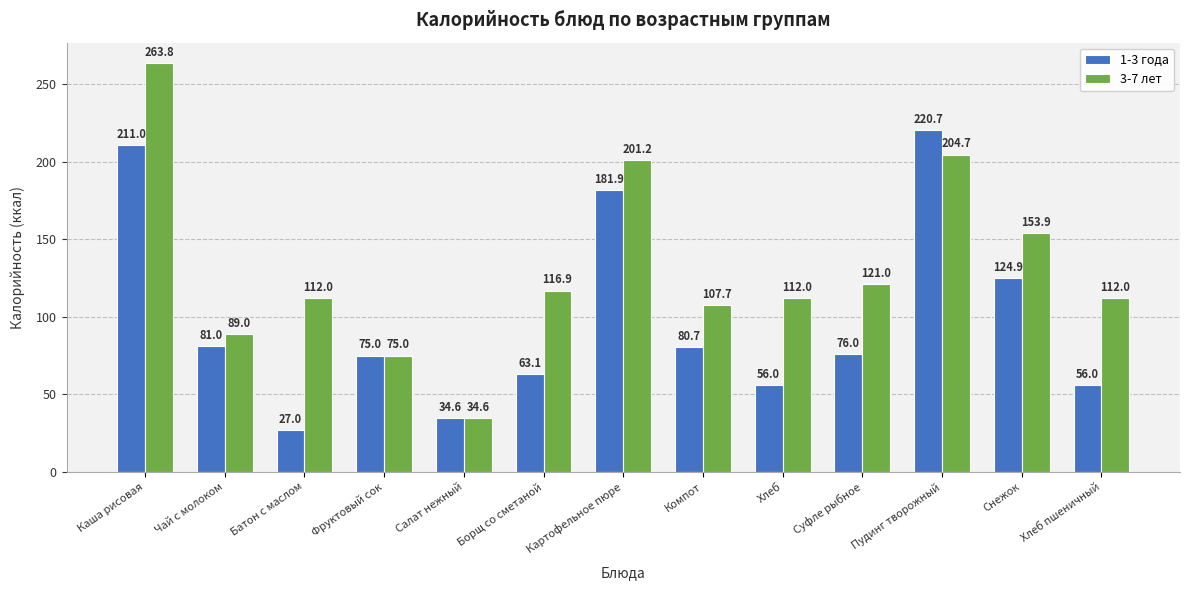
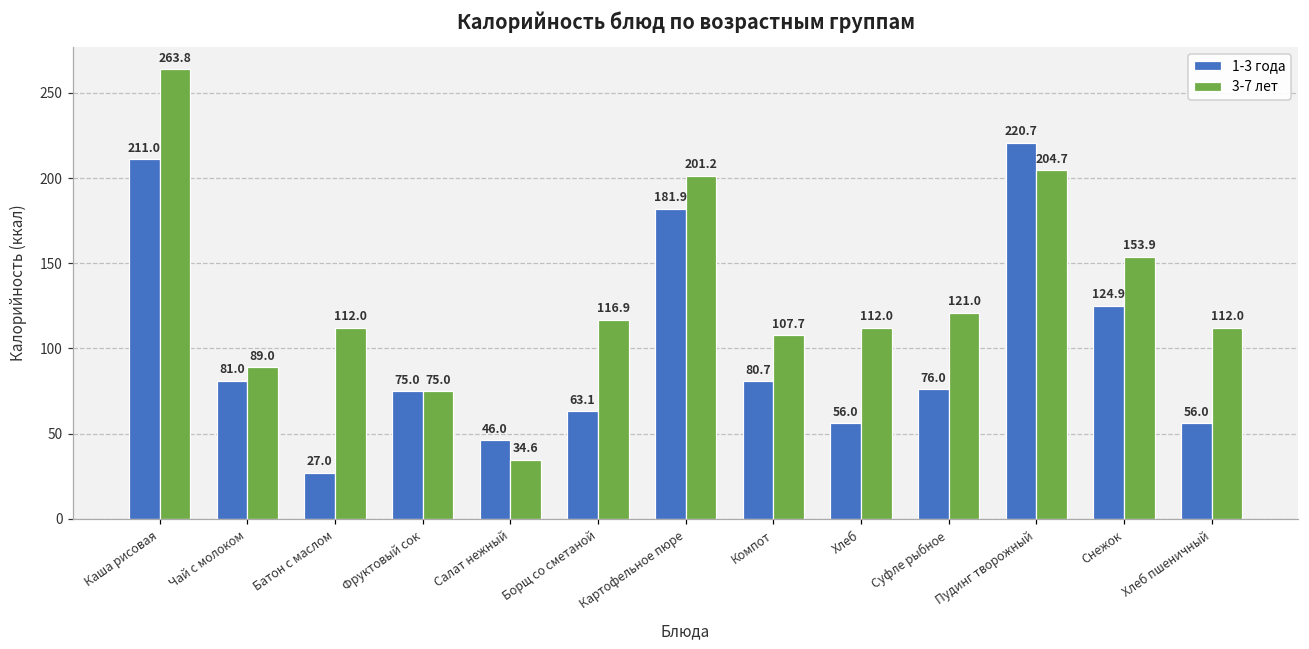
1-3 года, Салат нежный: 34.6 -> 46.0
